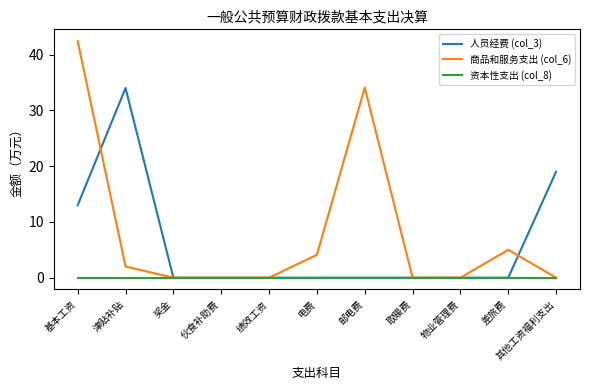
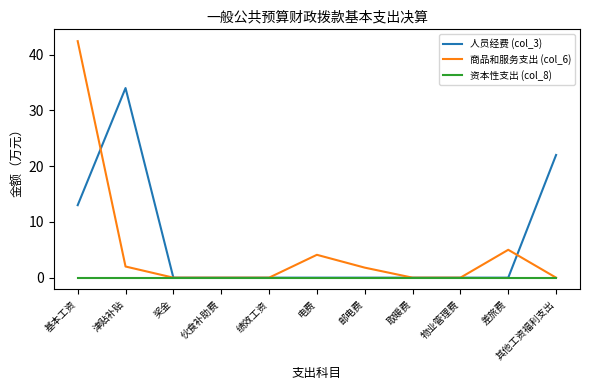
商品和服务支出 (col_6), 邮电费: 34 -> 2
人员经费 (col_3), 其他工资福利支出: 19 -> 22
